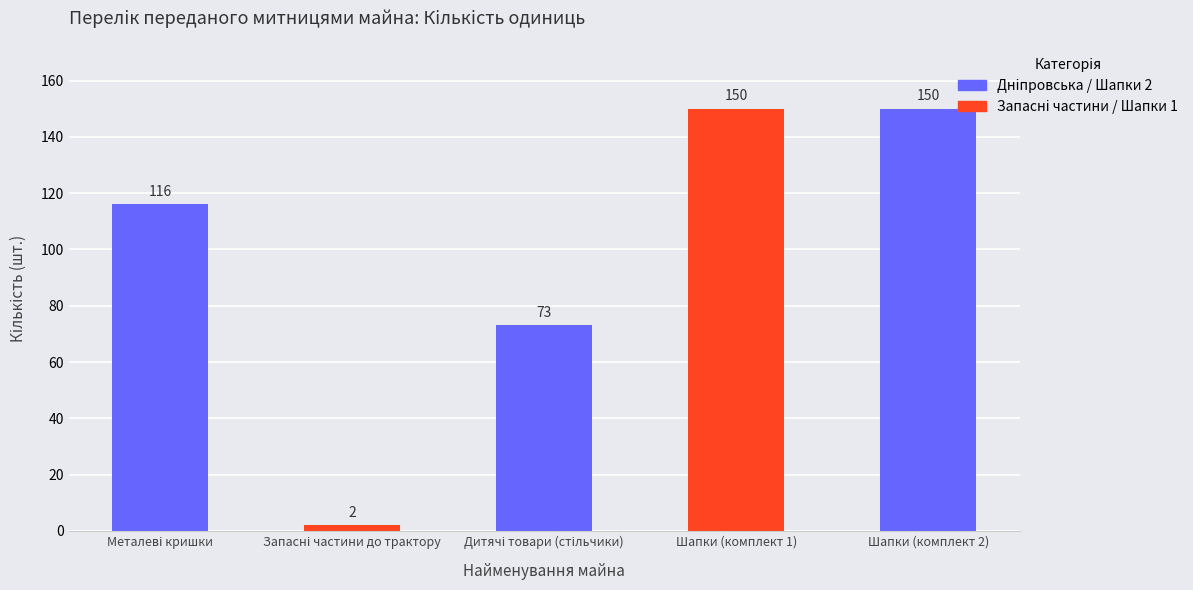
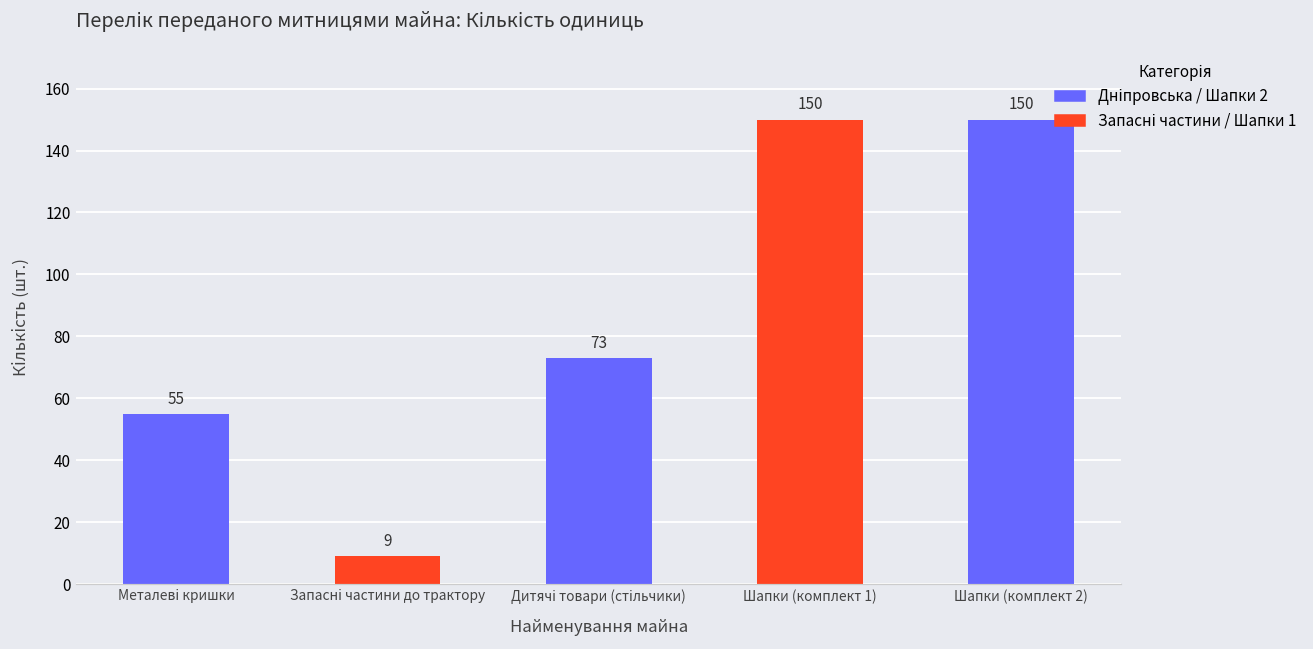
Металеві кришки: 116 -> 55
Запасні частини до трактору: 2 -> 9
